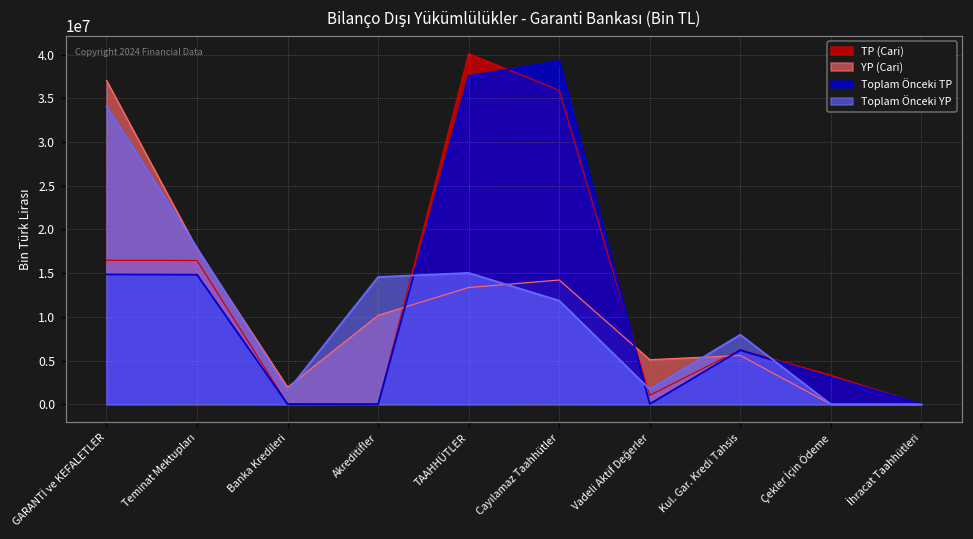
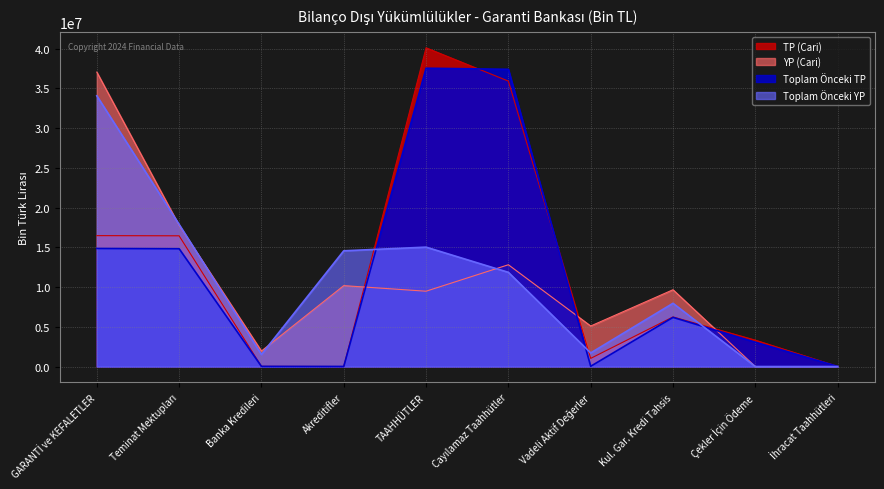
YP (Cari), TAAHHÜTLER: 13000000 -> 9000000
YP (Cari), Cayılamaz Taahhütler: 14000000 -> 13000000
Toplam Önceki TP, Cayılamaz Taahhütler: 39000000 -> 37000000
YP (Cari), Kul. Gar. Kredi Tahsis: 6000000 -> 10000000
